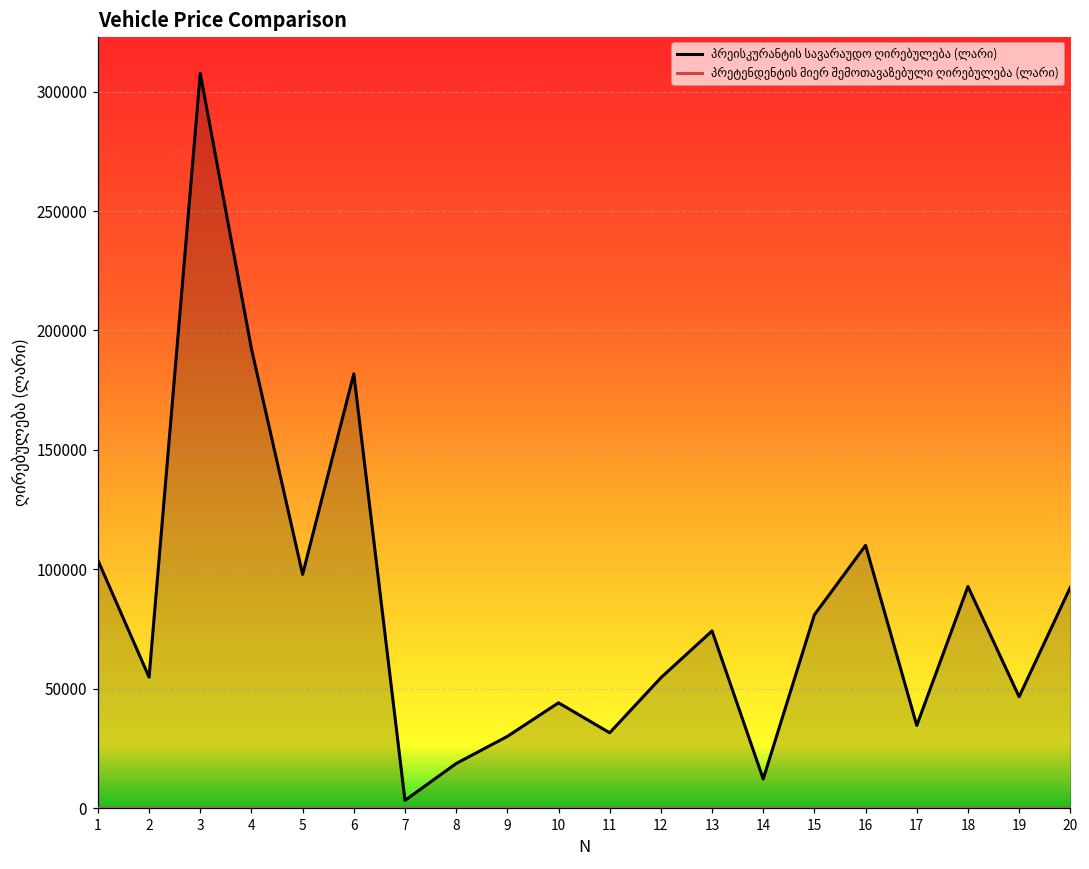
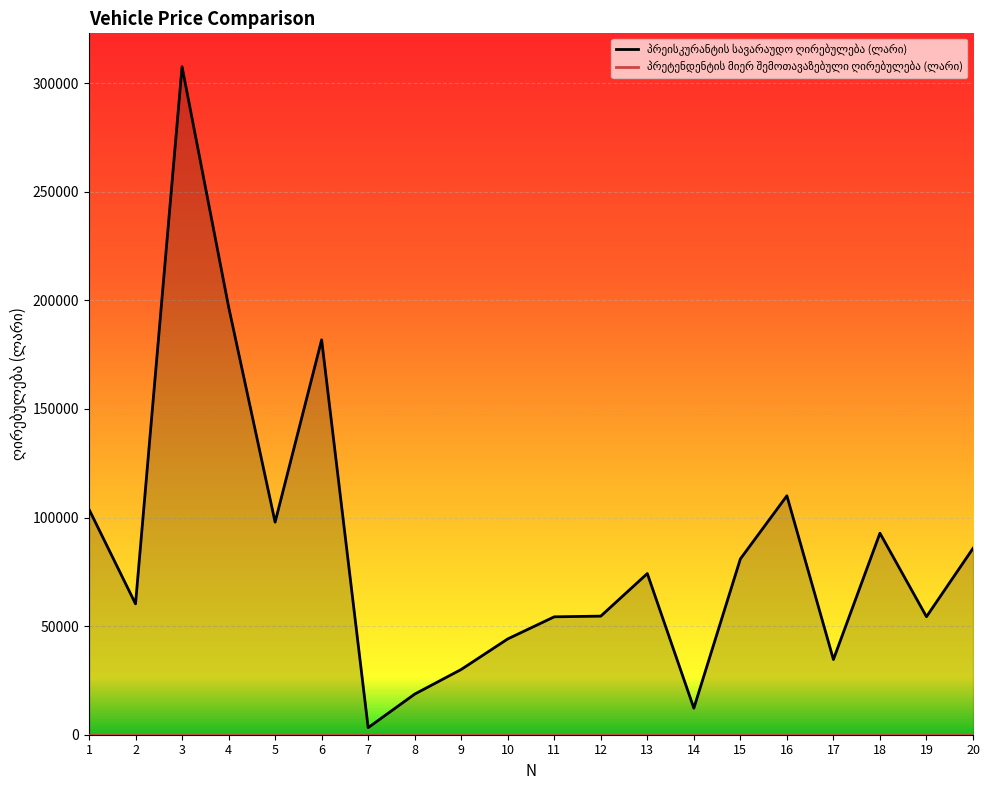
პრეისკურანტის სავარაუდო ღირებულება (ლარი), 2: 55000 -> 60000
პრეისკურანტის სავარაუდო ღირებულება (ლარი), 4: 192000 -> 197000
პრეისკურანტის სავარაუდო ღირებულება (ლარი), 11: 32000 -> 54000
პრეისკურანტის სავარაუდო ღირებულება (ლარი), 19: 47000 -> 54000
პრეისკურანტის სავარაუდო ღირებულება (ლარი), 20: 92000 -> 86000
